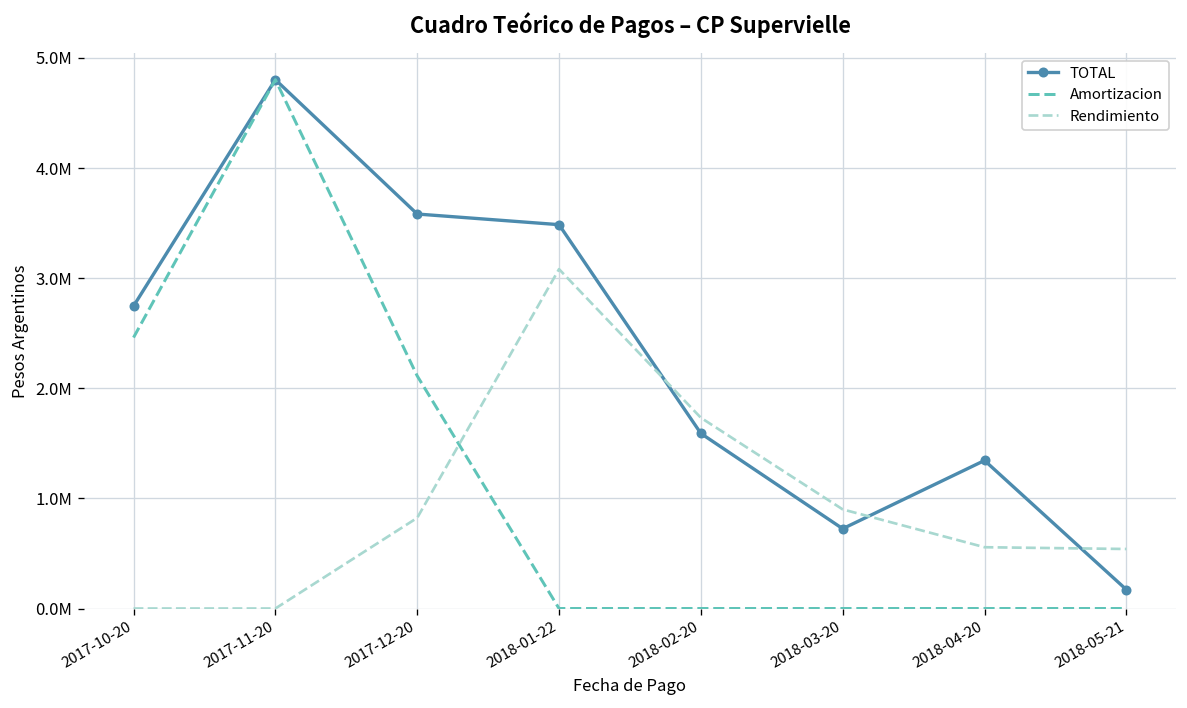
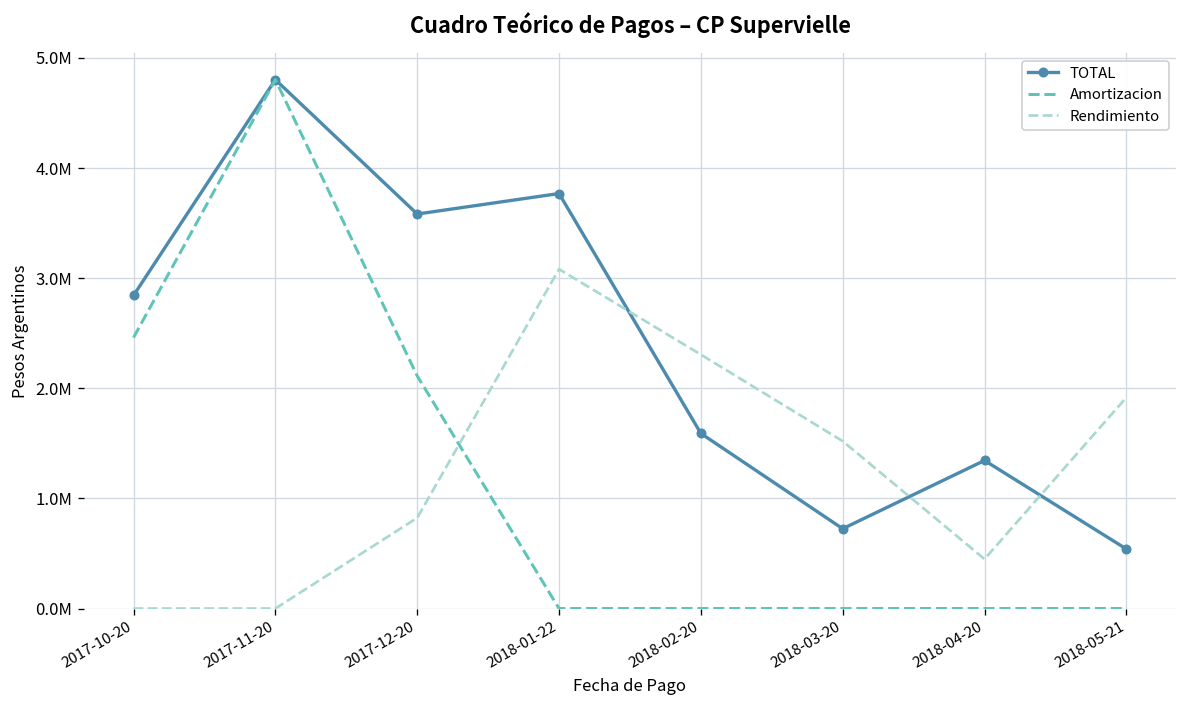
TOTAL, 2017-10-20: 2700000 -> 2800000
TOTAL, 2018-01-22: 3500000 -> 3800000
Rendimiento, 2018-02-20: 1700000 -> 2300000
Rendimiento, 2018-03-20: 900000 -> 1500000
Rendimiento, 2018-04-20: 600000 -> 400000
TOTAL, 2018-05-21: 200000 -> 500000
Rendimiento, 2018-05-21: 500000 -> 1900000
